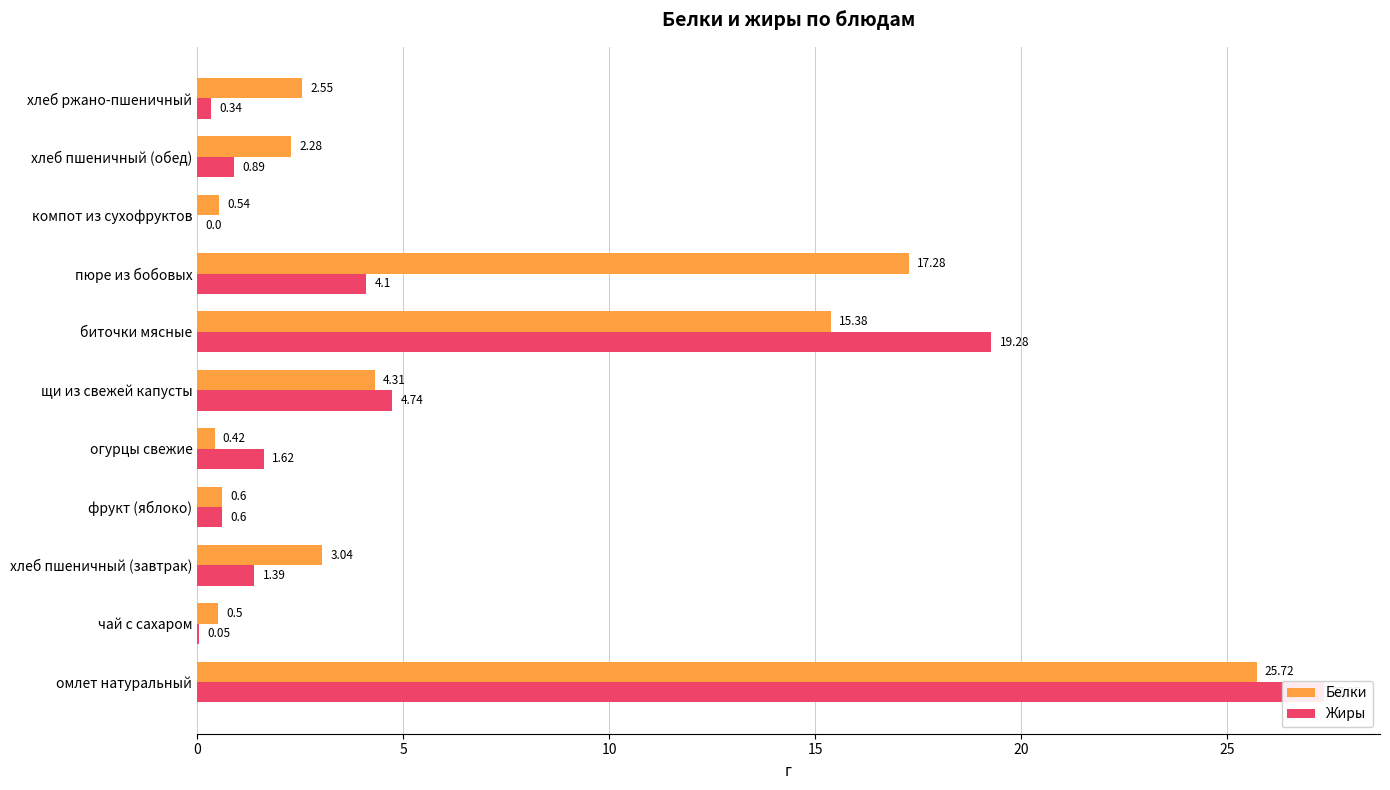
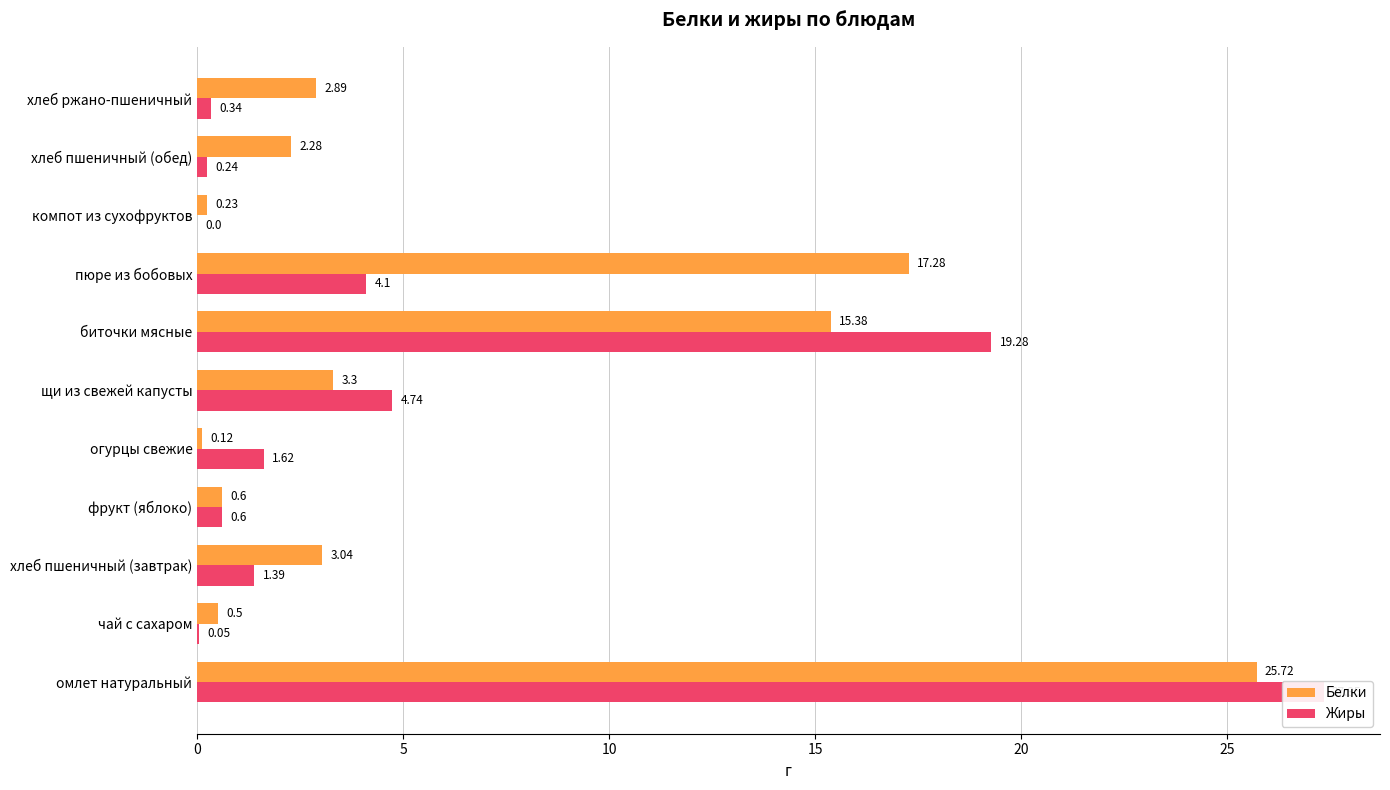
Белки, хлеб ржано-пшеничный: 2.55 -> 2.89
Жиры, хлеб пшеничный (обед): 0.89 -> 0.24
Белки, компот из сухофруктов: 0.54 -> 0.23
Белки, щи из свежей капусты: 4.31 -> 3.3
Белки, огурцы свежие: 0.42 -> 0.12
